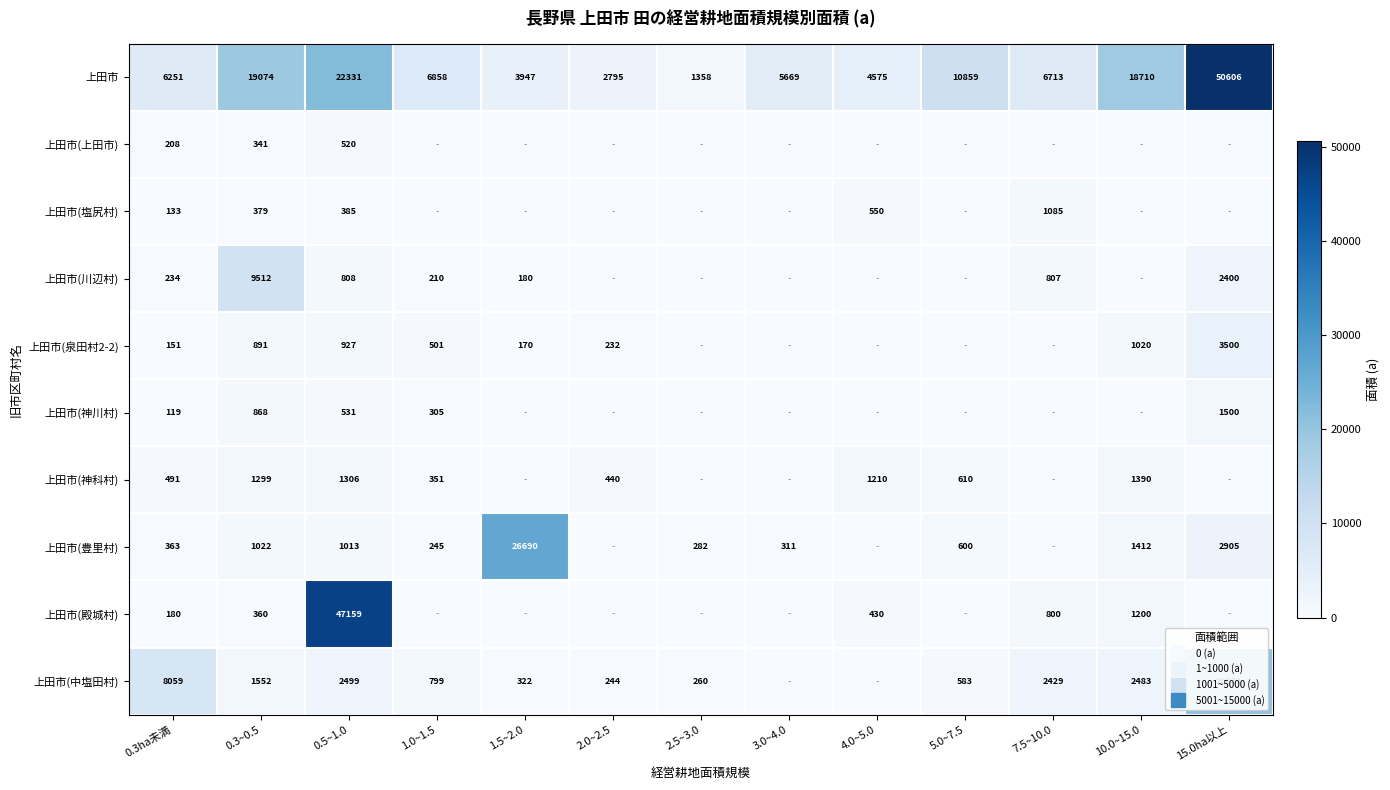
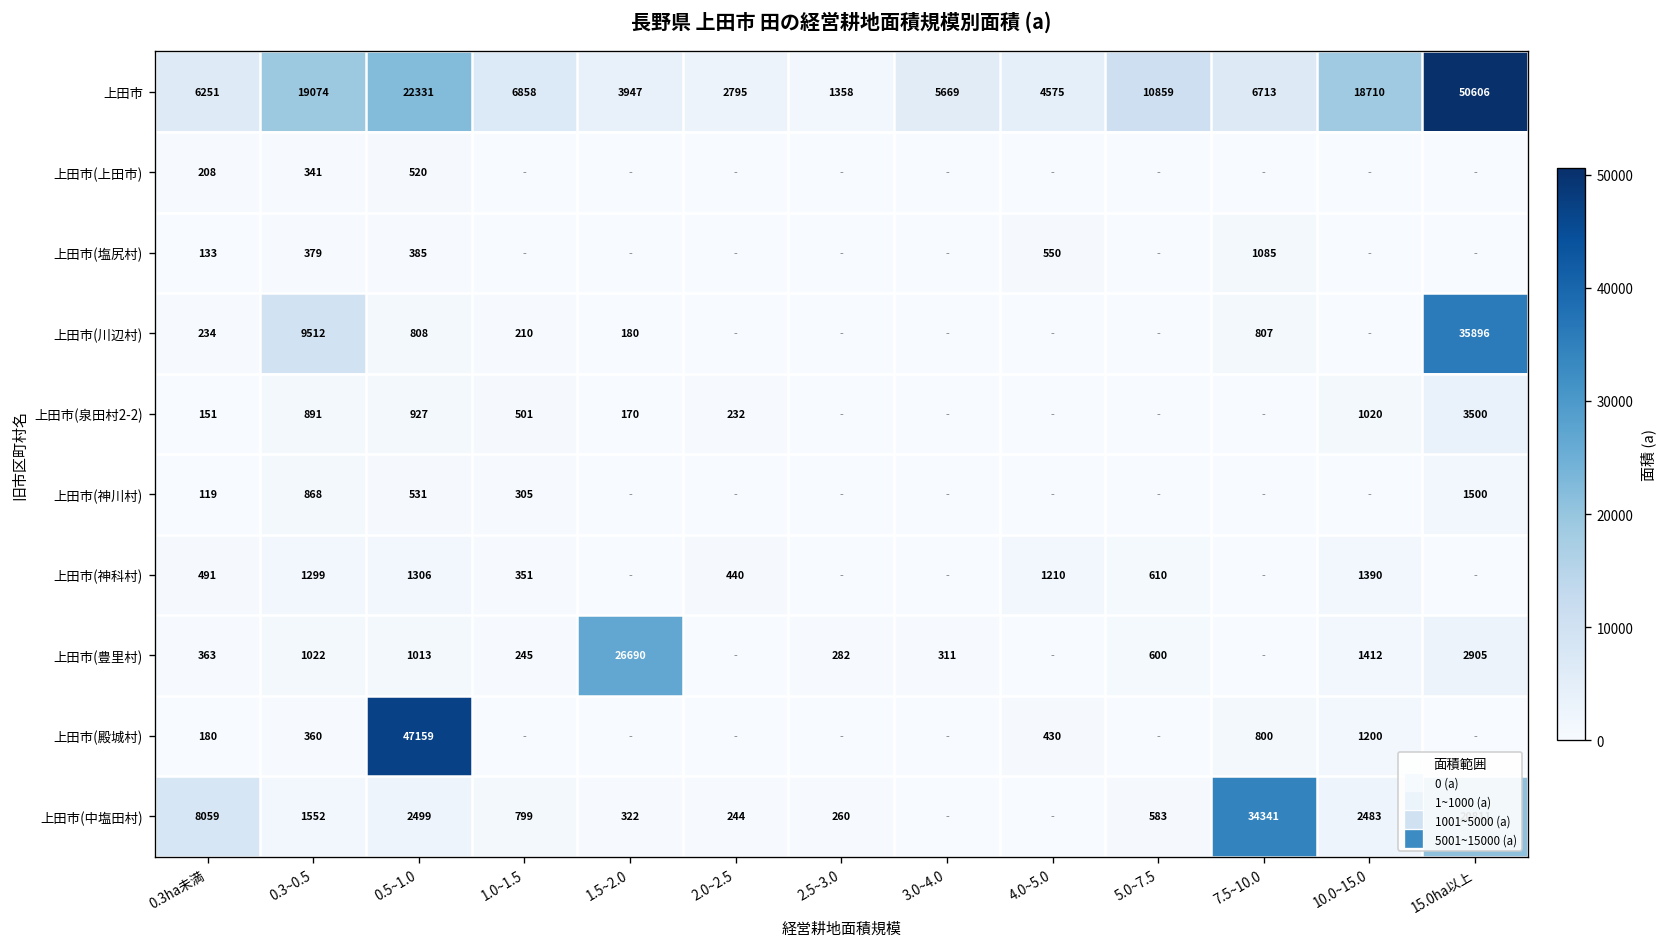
上田市(川辺村), 15.0ha以上: 2400 -> 35896
上田市(中塩田村), 7.5~10.0: 2429 -> 34341
